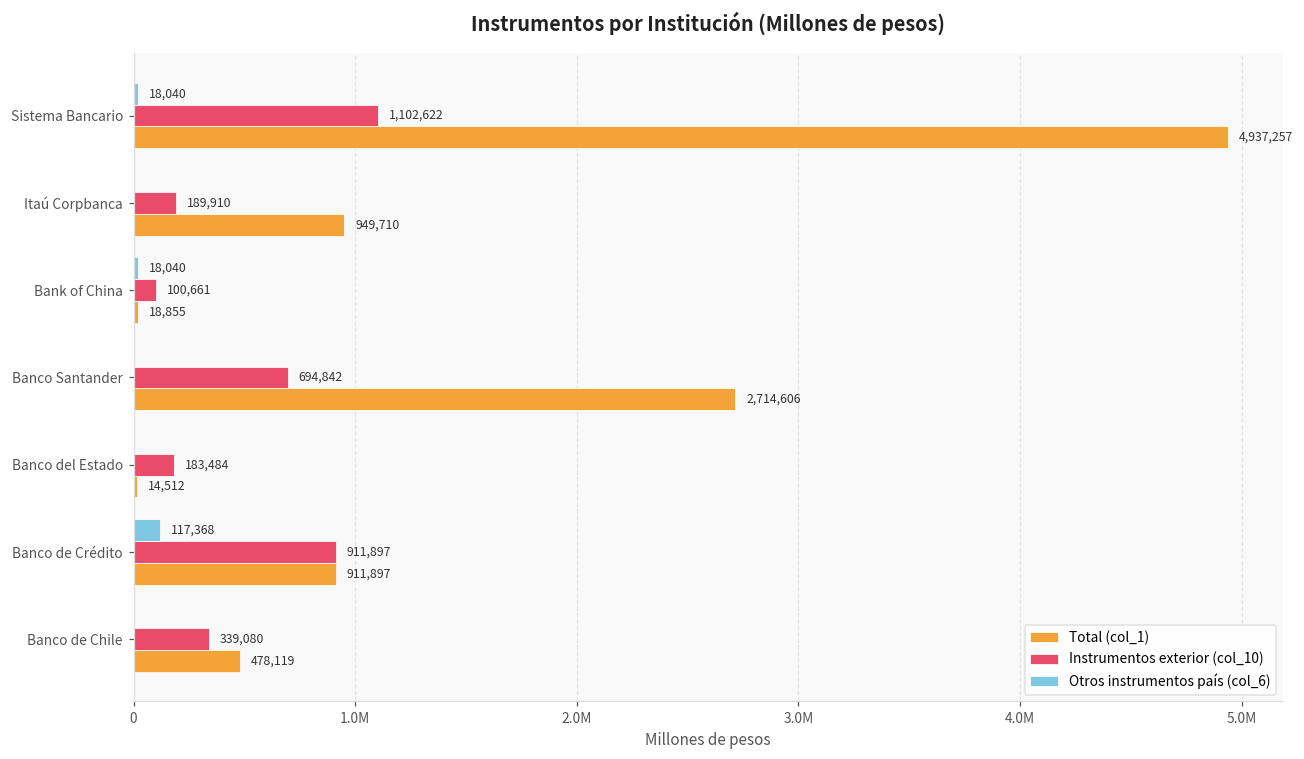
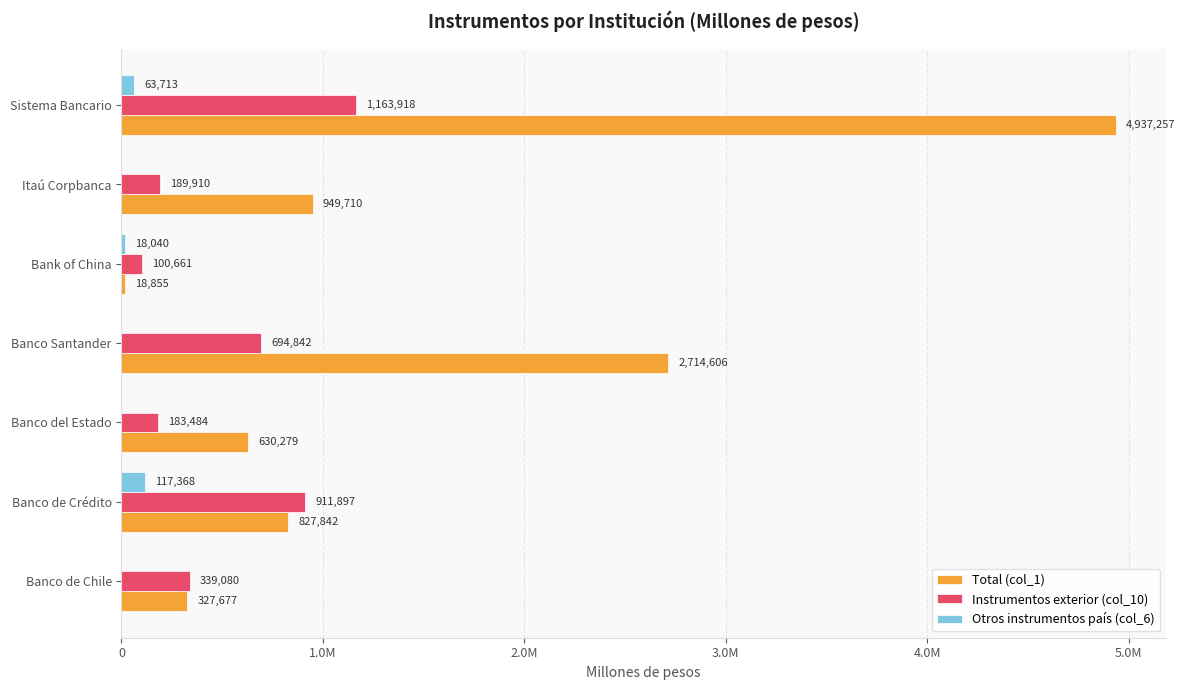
Otros instrumentos país (col_6), Sistema Bancario: 18,040 -> 63,713
Instrumentos exterior (col_10), Sistema Bancario: 1,102,622 -> 1,163,918
Total (col_1), Banco del Estado: 14,512 -> 630,279
Total (col_1), Banco de Crédito: 911,897 -> 827,842
Total (col_1), Banco de Chile: 478,119 -> 327,677
